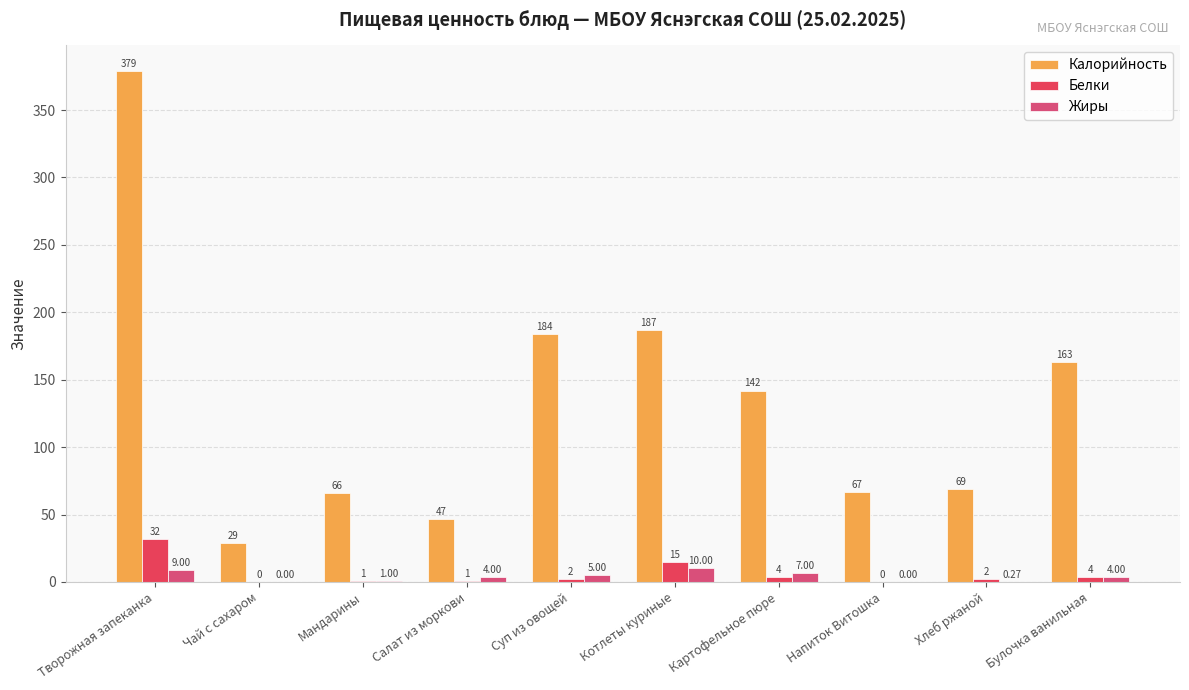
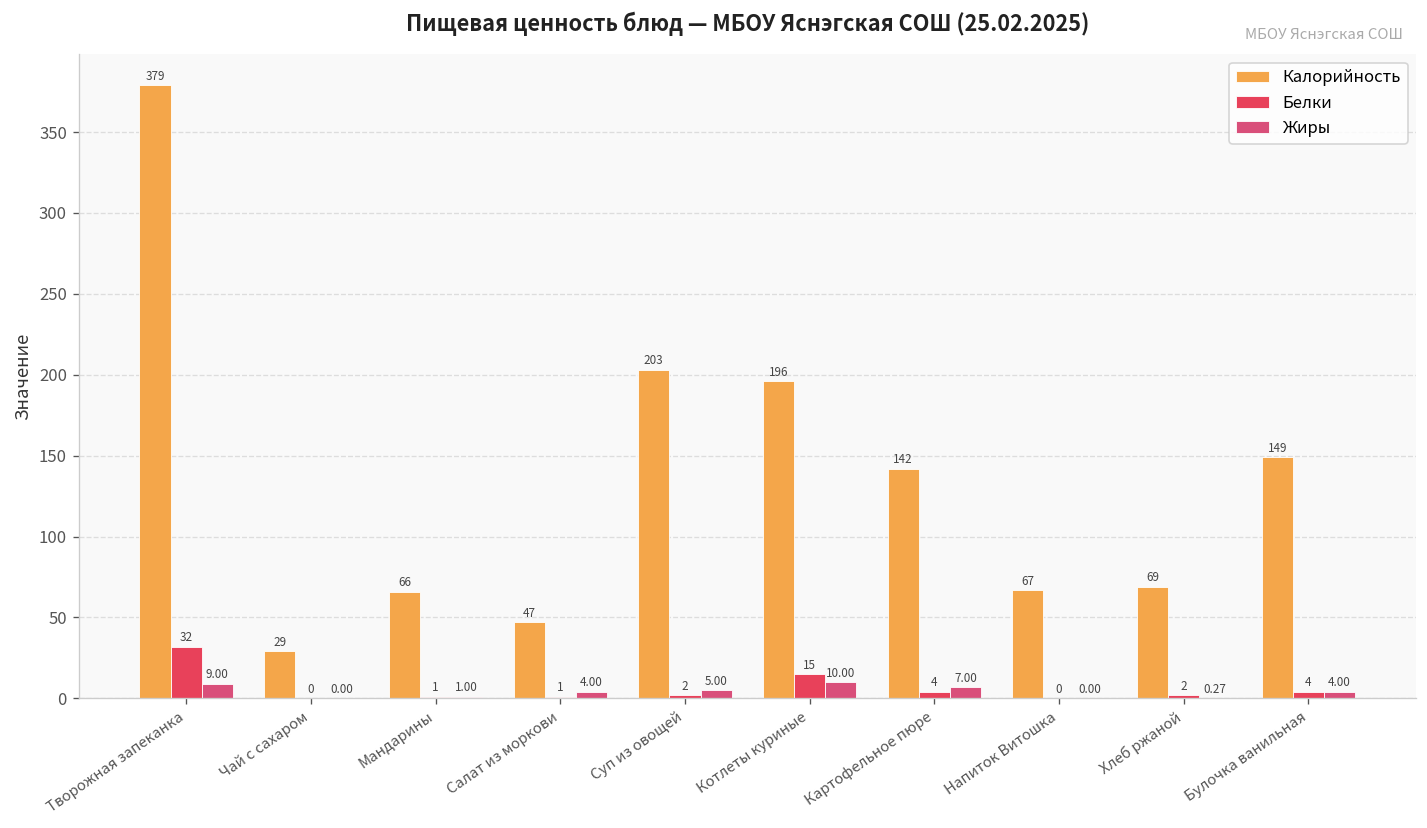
Калорийность, Суп из овощей: 184 -> 203
Калорийность, Котлеты куриные: 187 -> 196
Калорийность, Булочка ванильная: 163 -> 149
